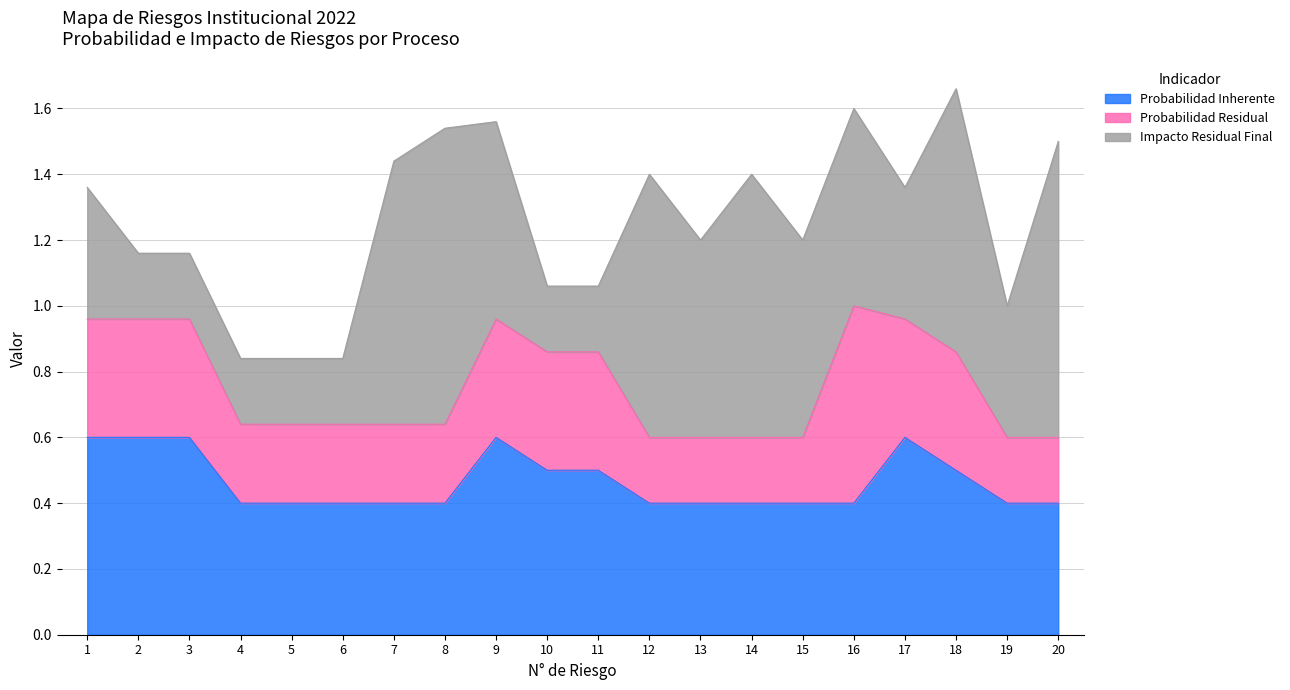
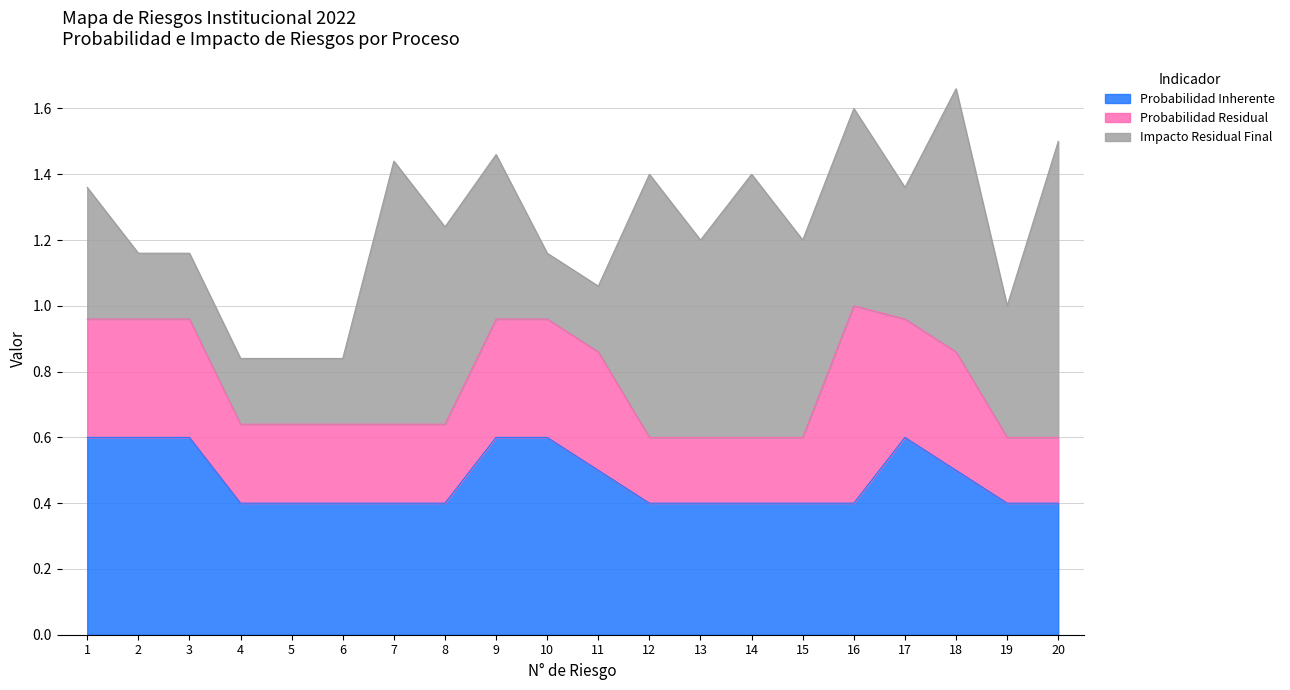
Impacto Residual Final, 8: 0.9 -> 0.6
Impacto Residual Final, 9: 0.6 -> 0.5
Probabilidad Inherente, 10: 0.5 -> 0.6
